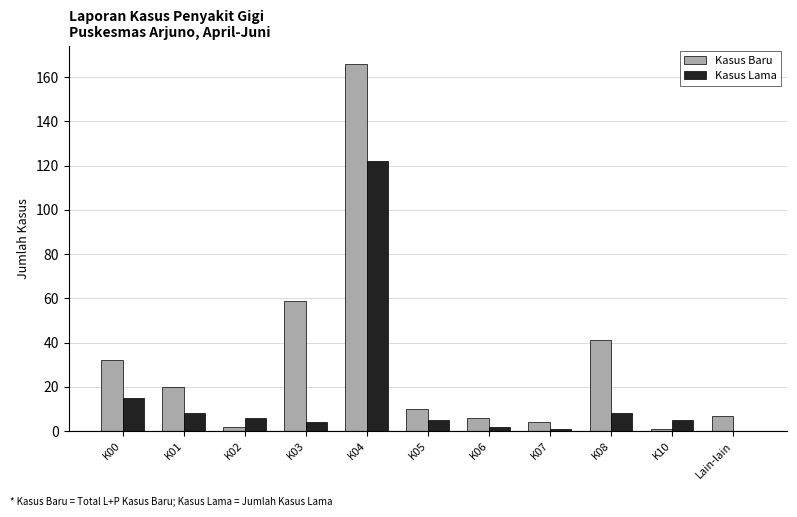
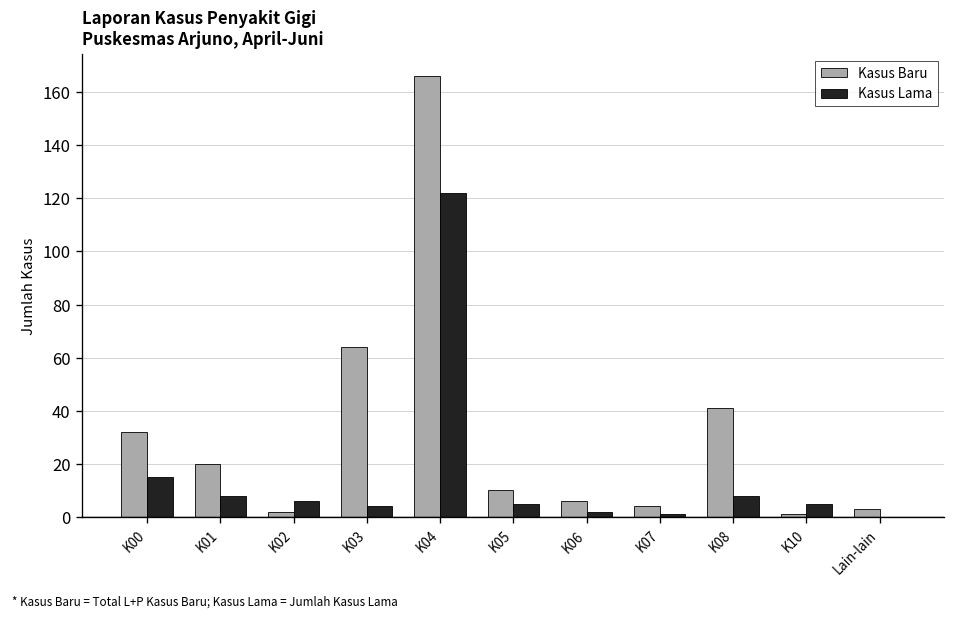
Kasus Baru, K03: 59 -> 64
Kasus Baru, Lain-lain: 7 -> 3
